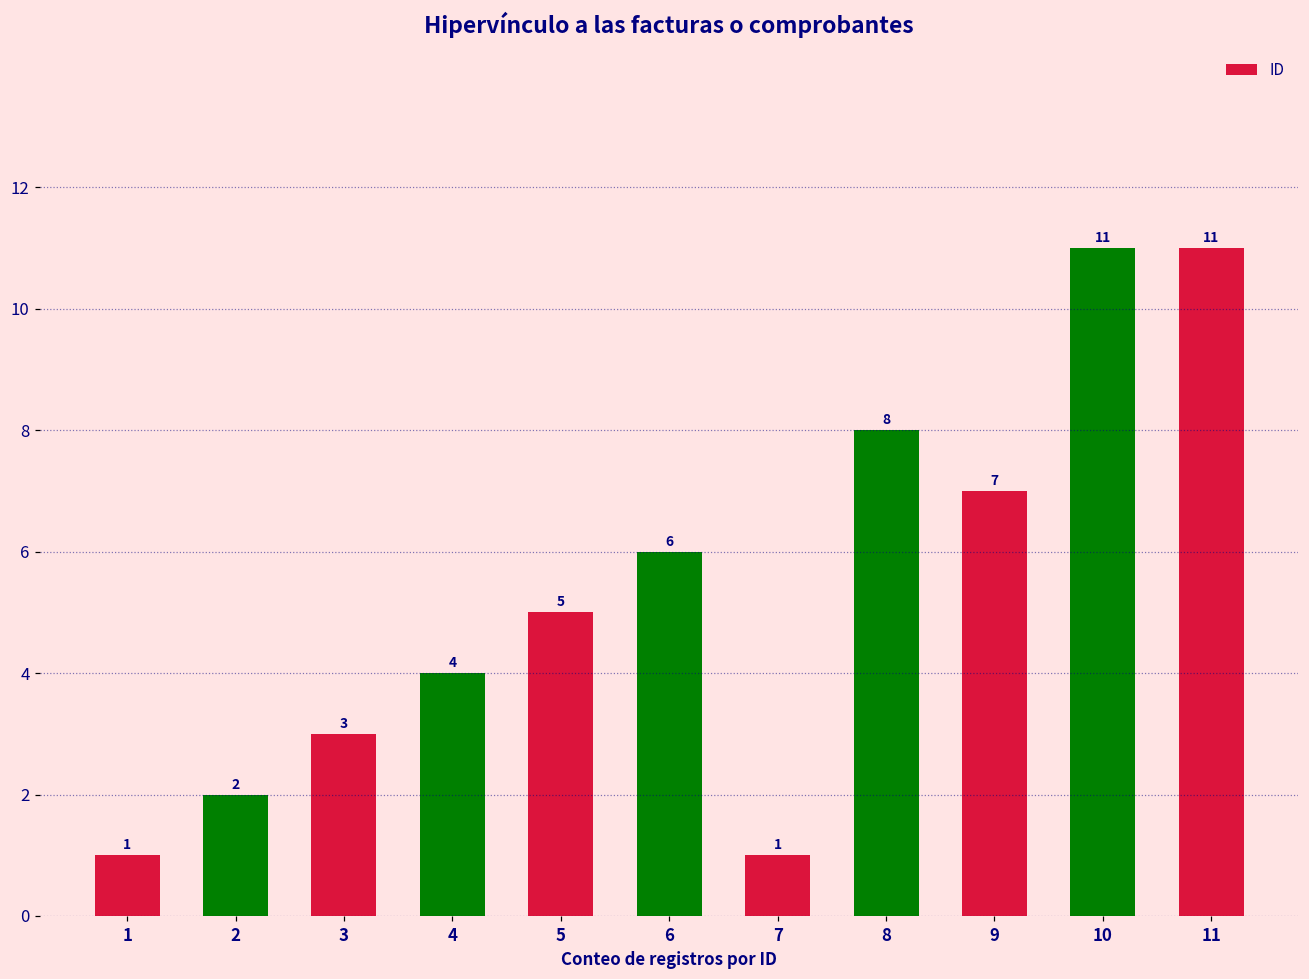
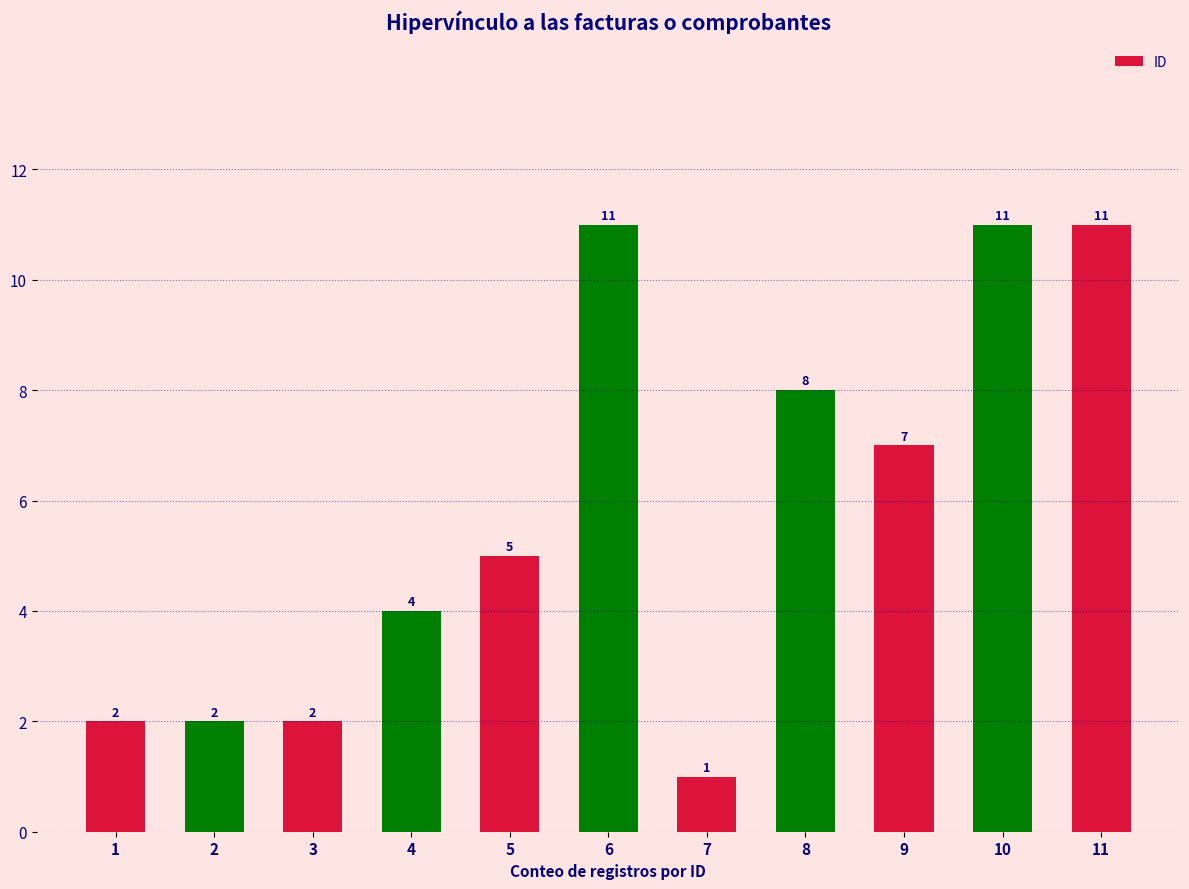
1: 1 -> 2
3: 3 -> 2
6: 6 -> 11
